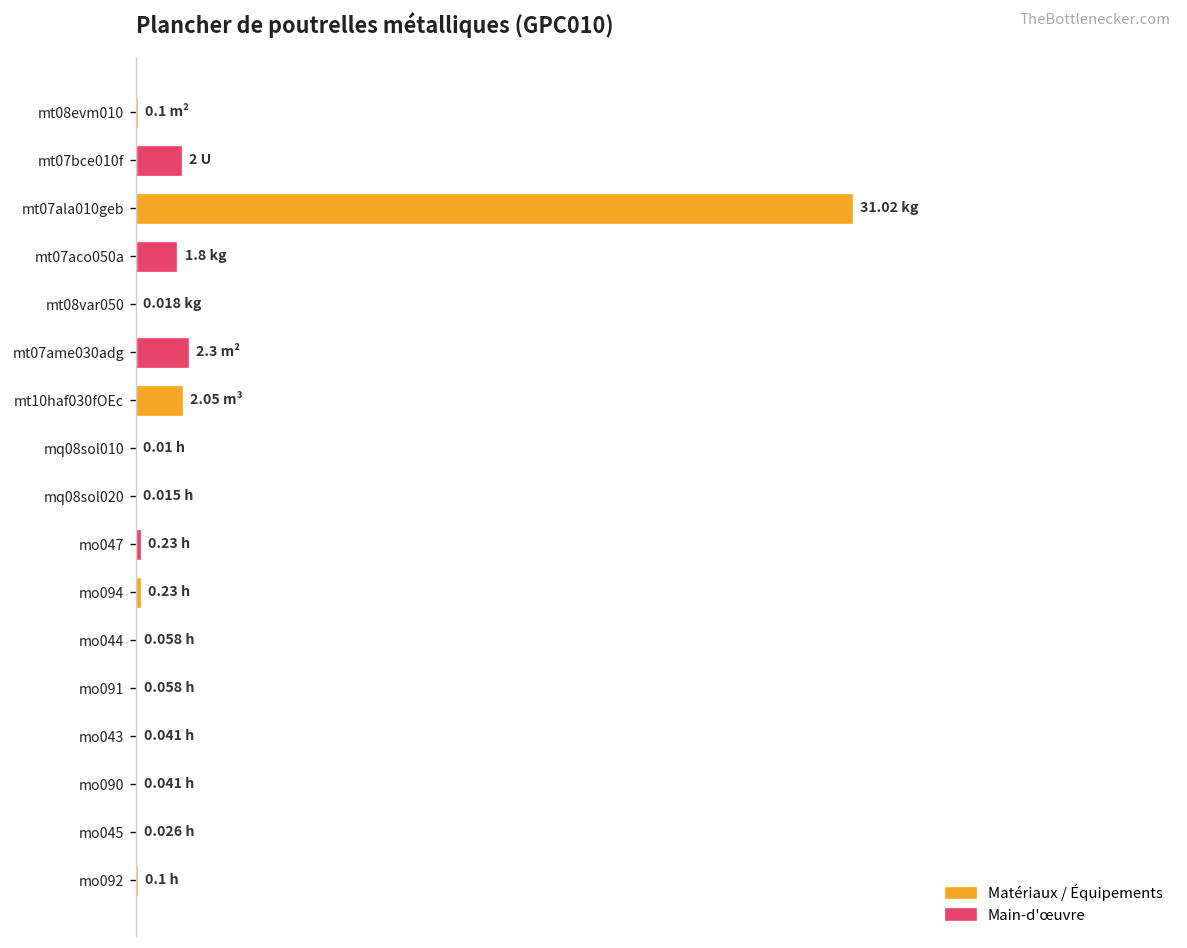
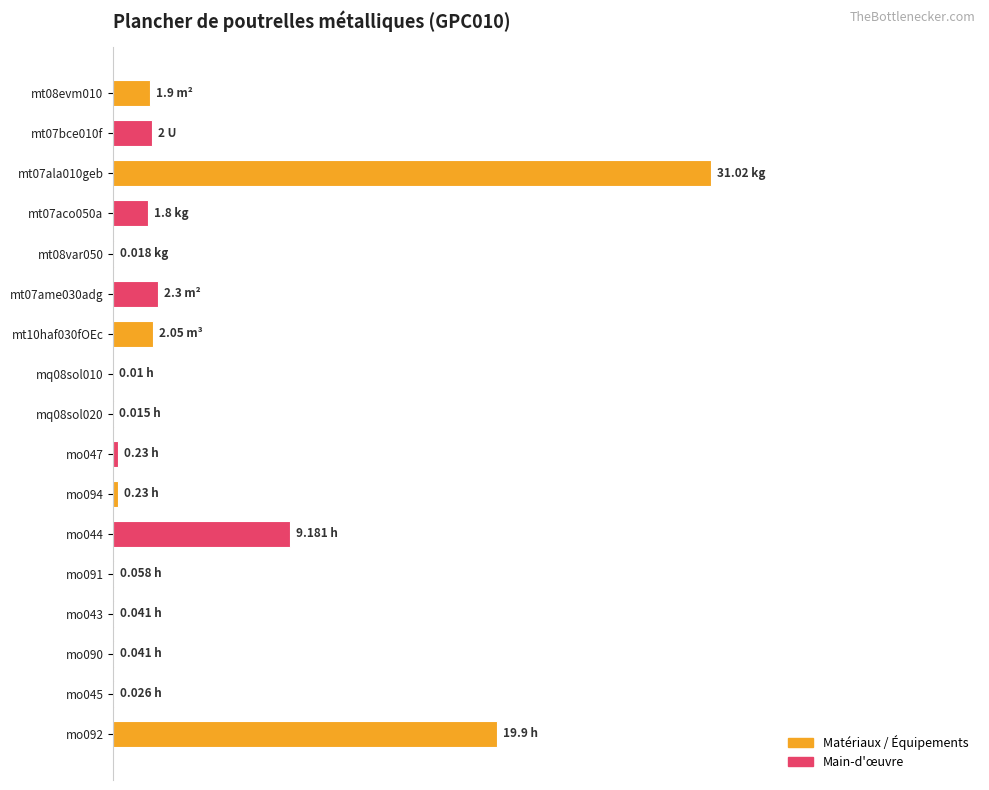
mt08evm010: 0.1 -> 1.9
mo044: 0.058 -> 9.181
mo092: 0.1 -> 19.9
